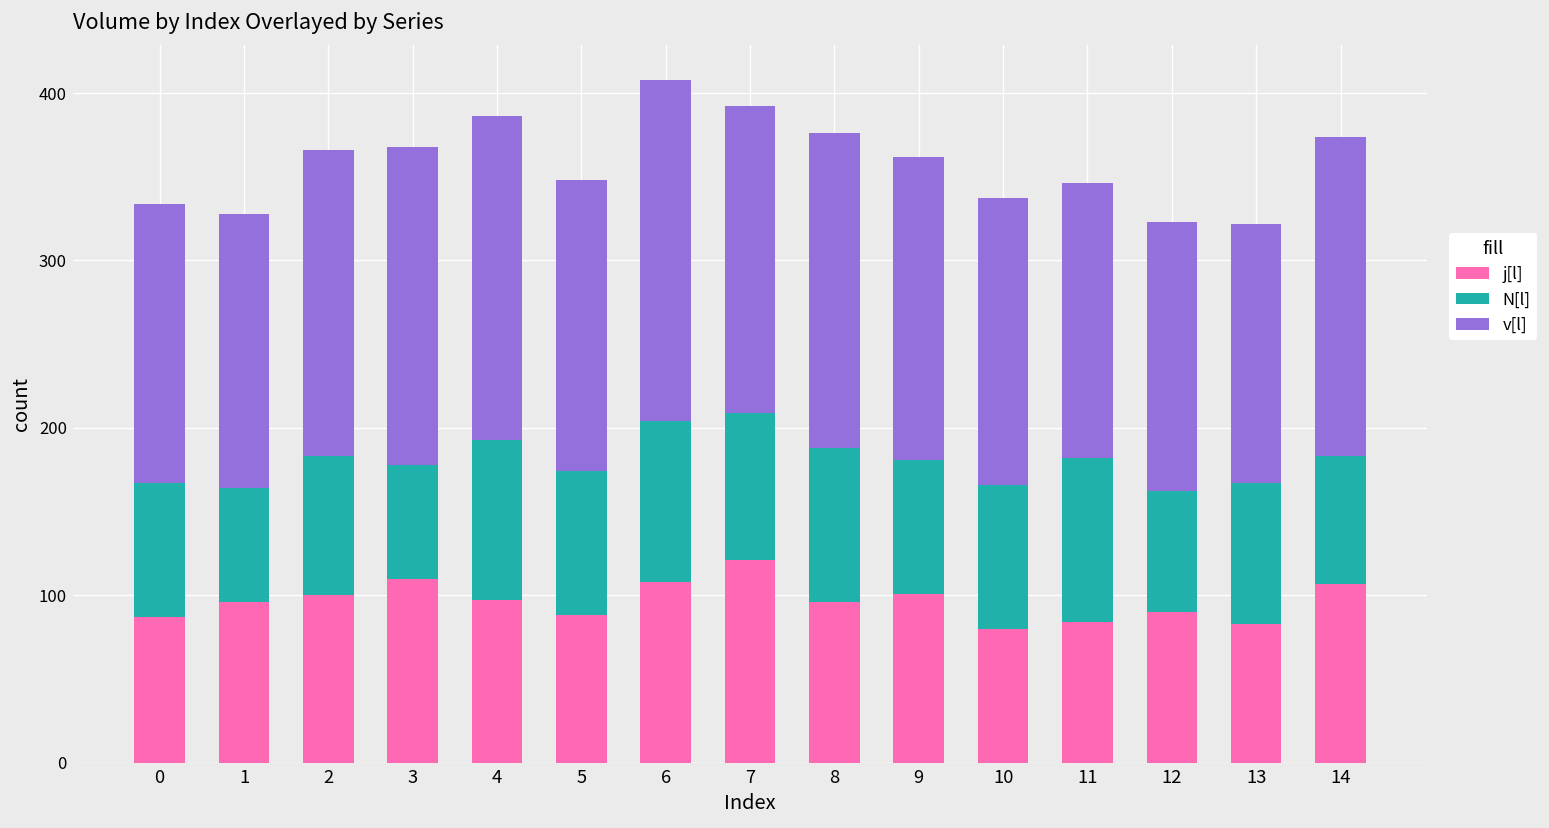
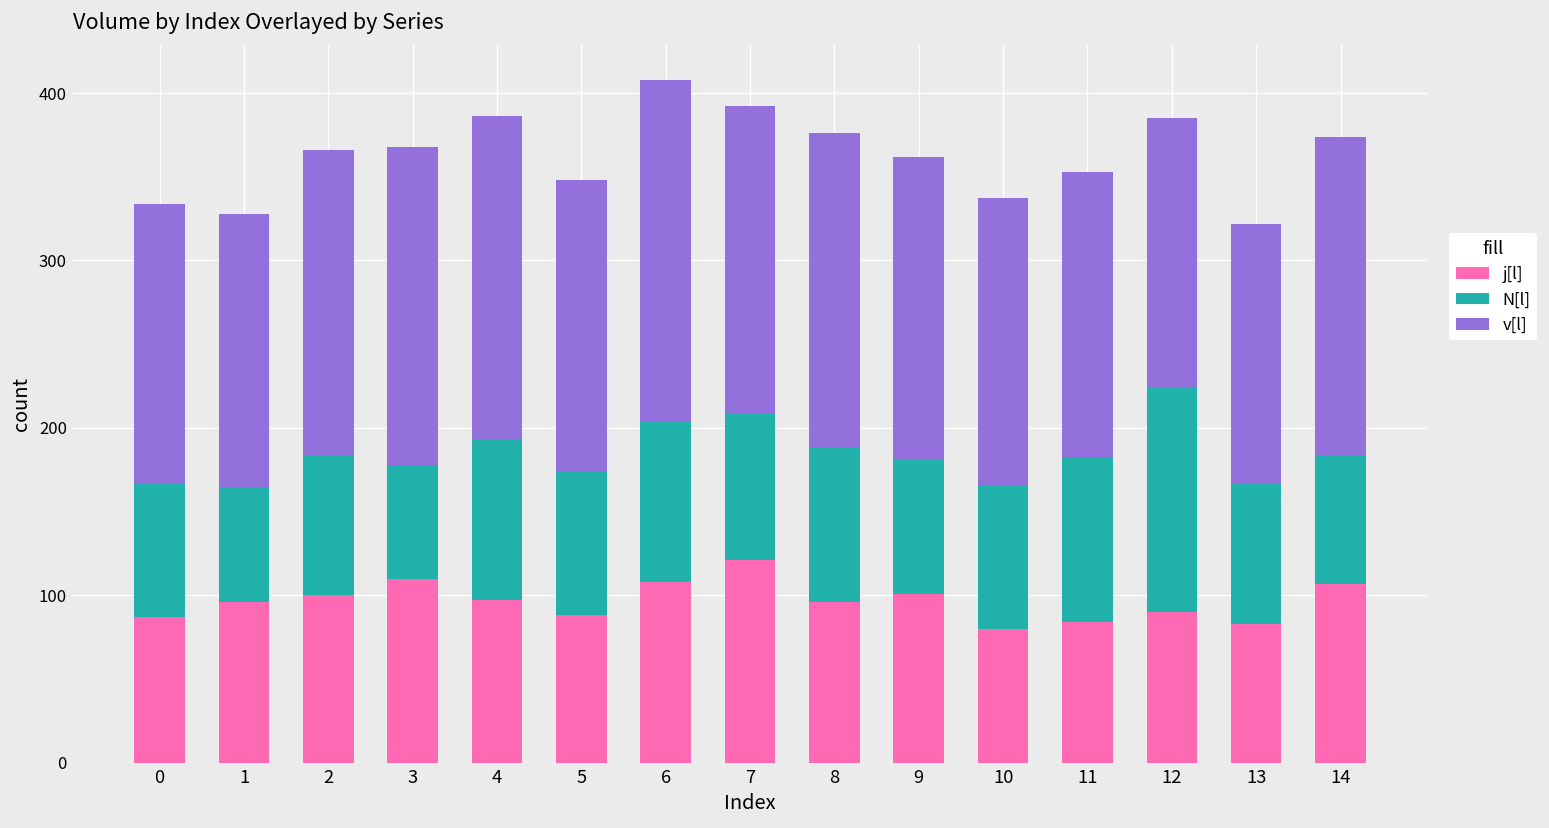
v[l], 11: 164 -> 171
N[l], 12: 72 -> 134
